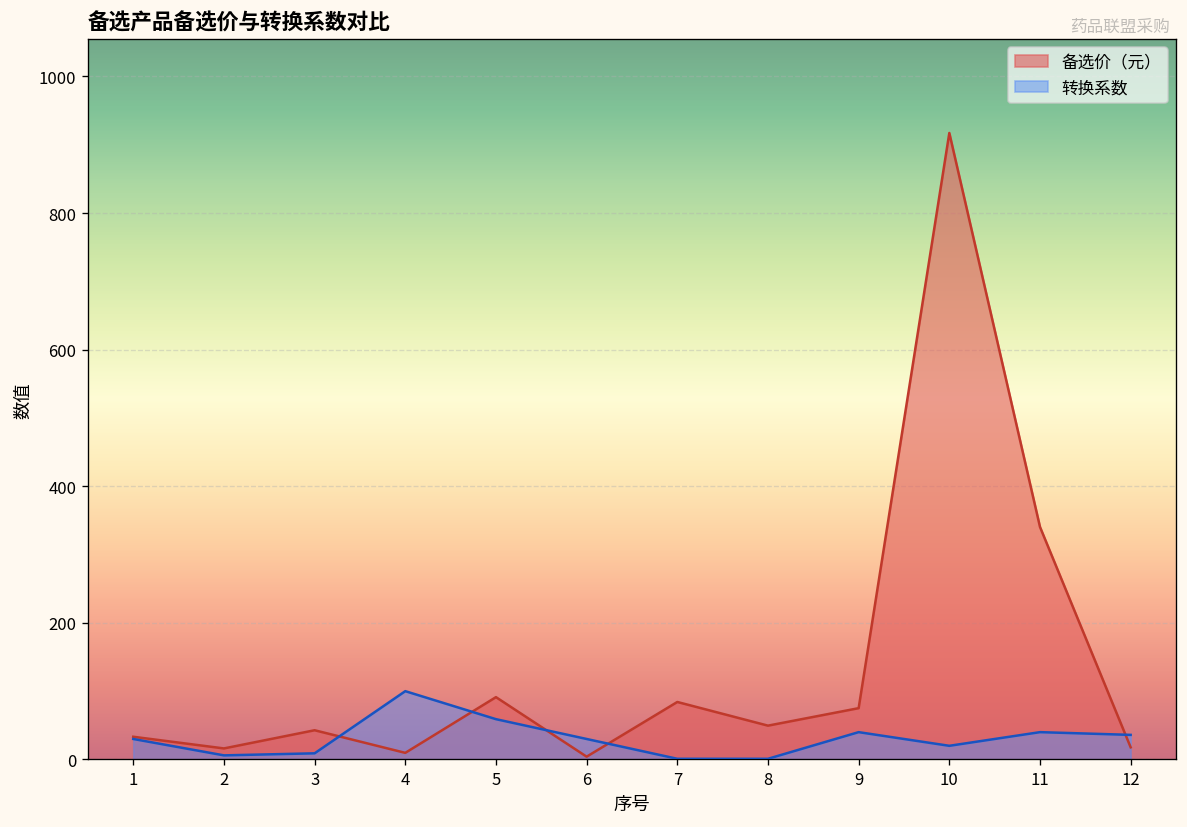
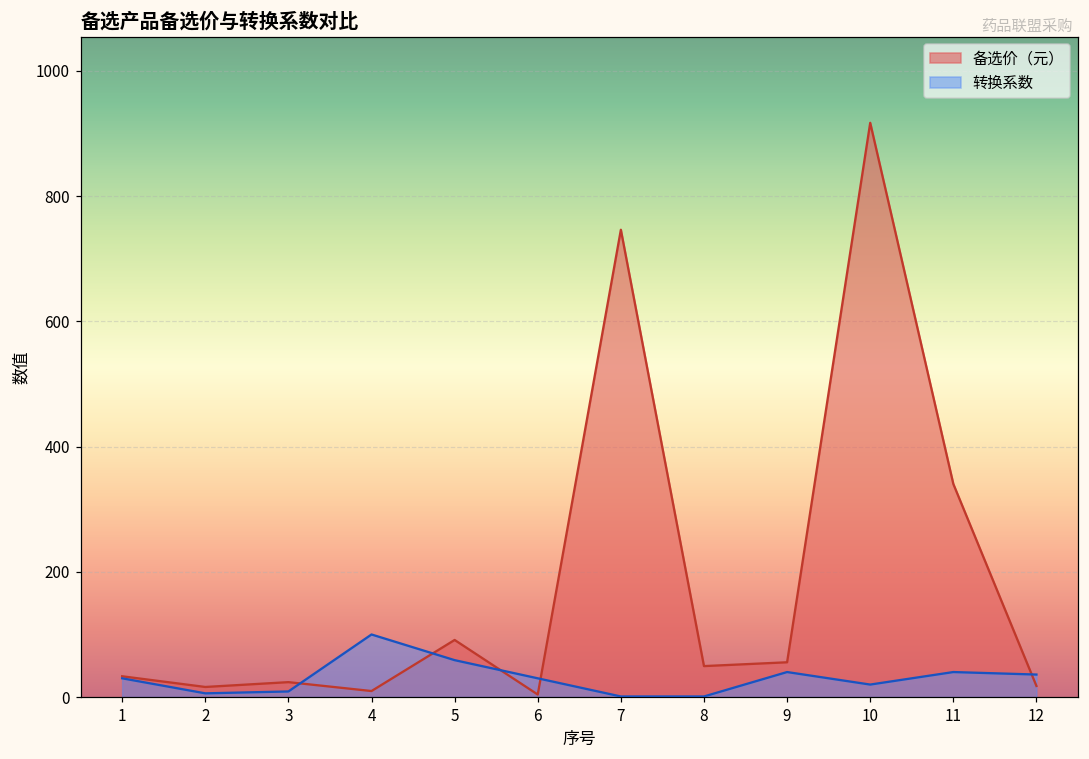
备选价（元）, 3: 40 -> 20
备选价（元）, 7: 80 -> 750
备选价（元）, 9: 80 -> 60
